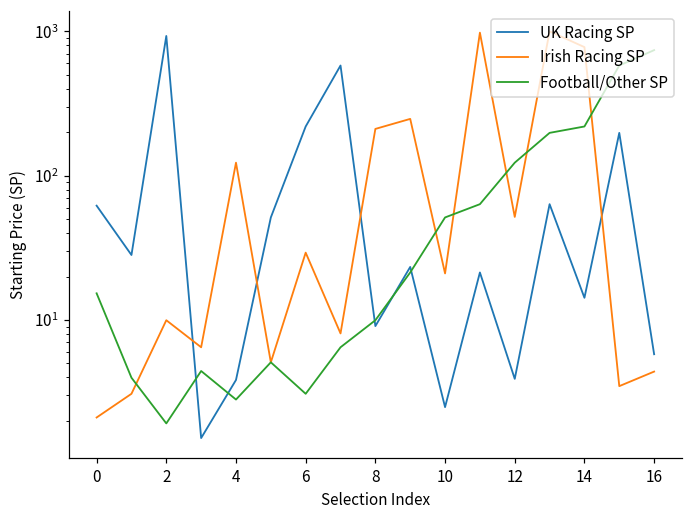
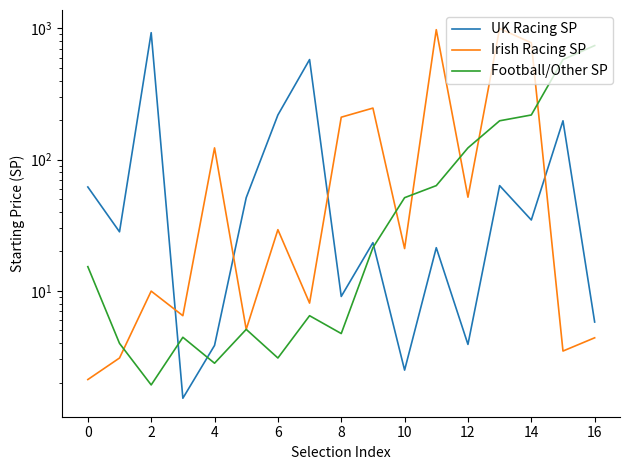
Football/Other SP, 8: 10 -> 4.7
UK Racing SP, 14: 14 -> 35
